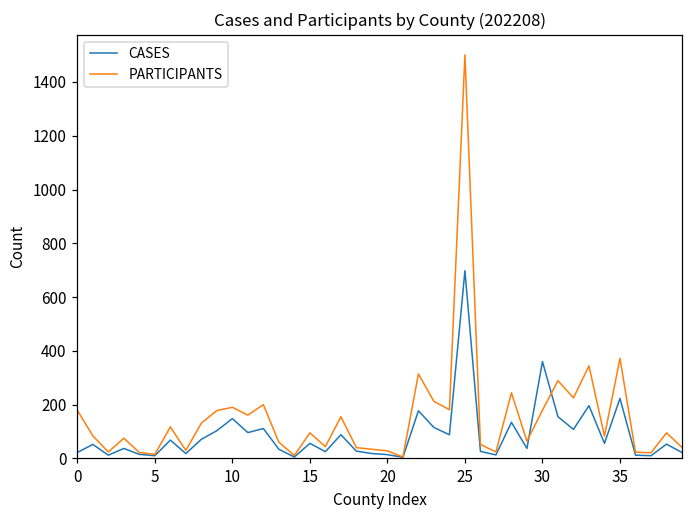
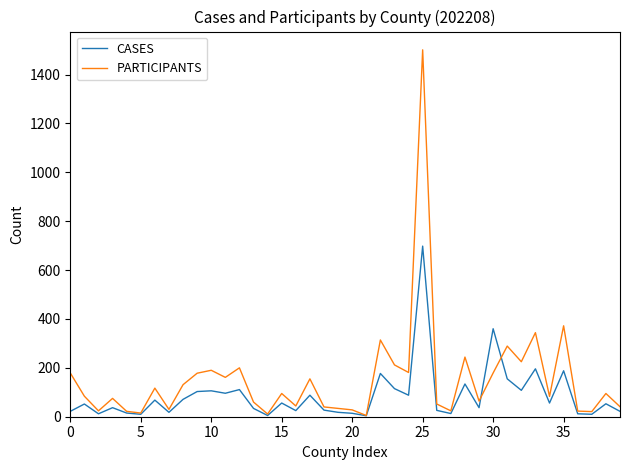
CASES, 10: 150 -> 110
CASES, 35: 220 -> 190
